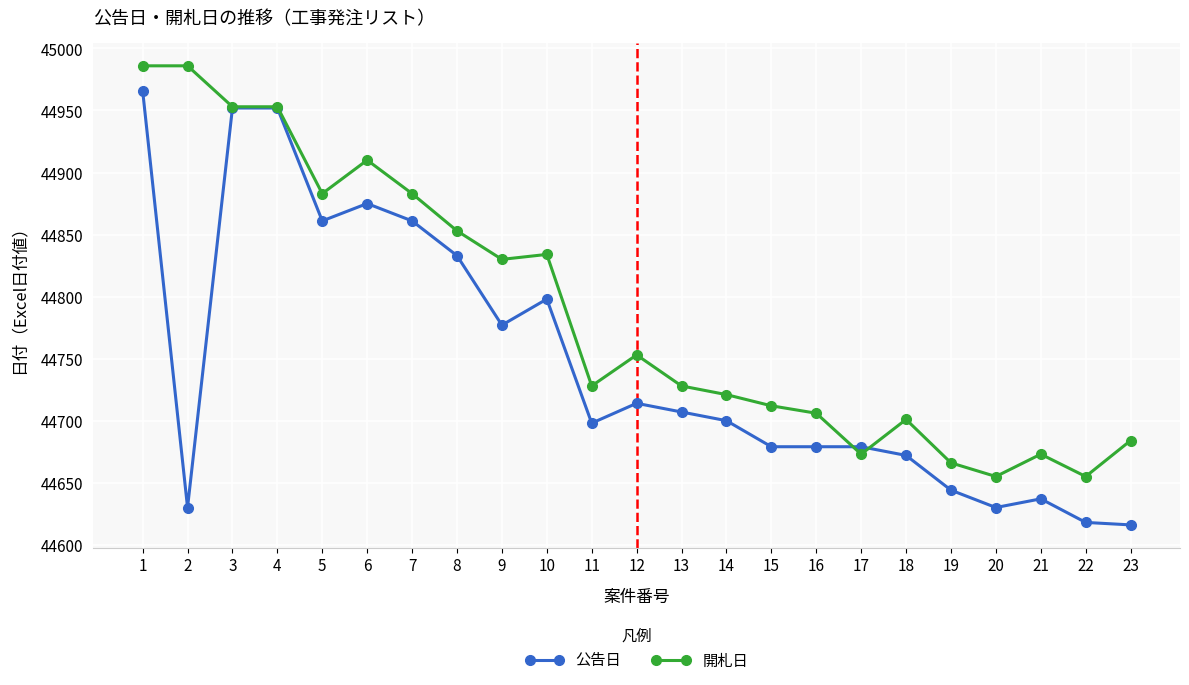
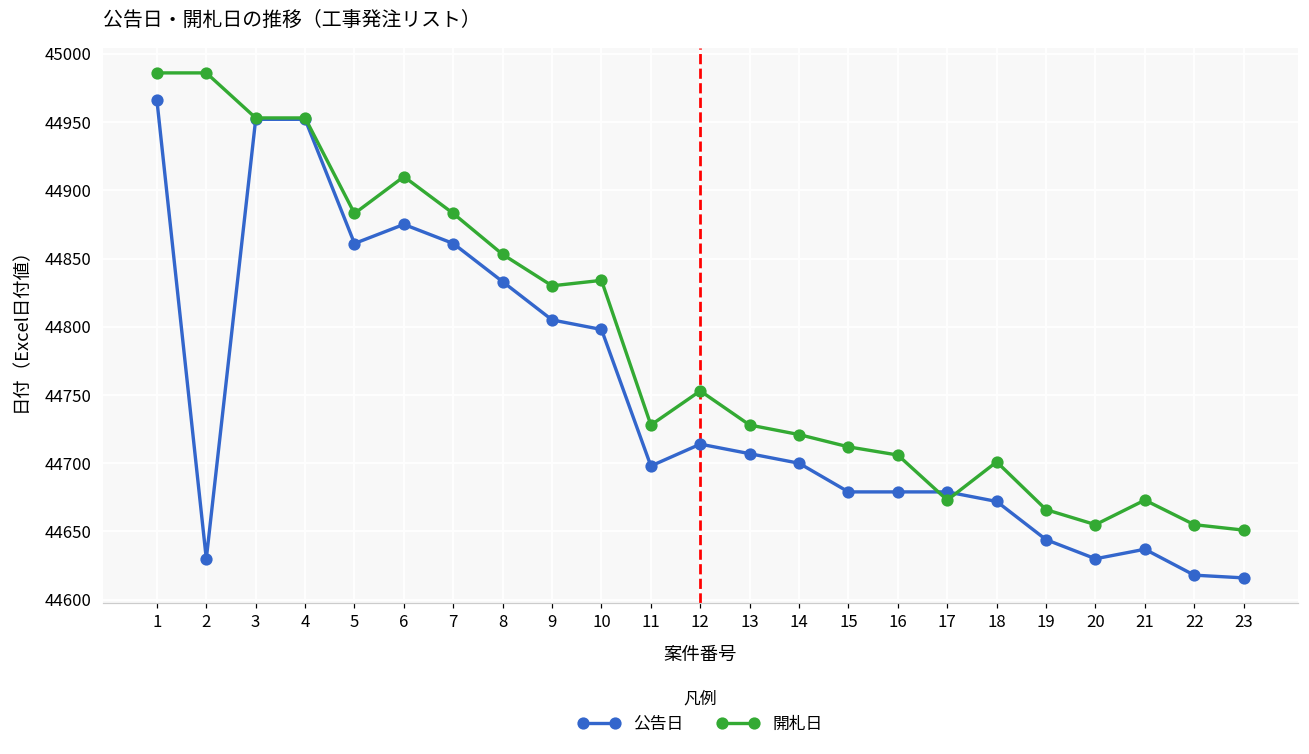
公告日, 9: 44777 -> 44805
開札日, 23: 44684 -> 44651
